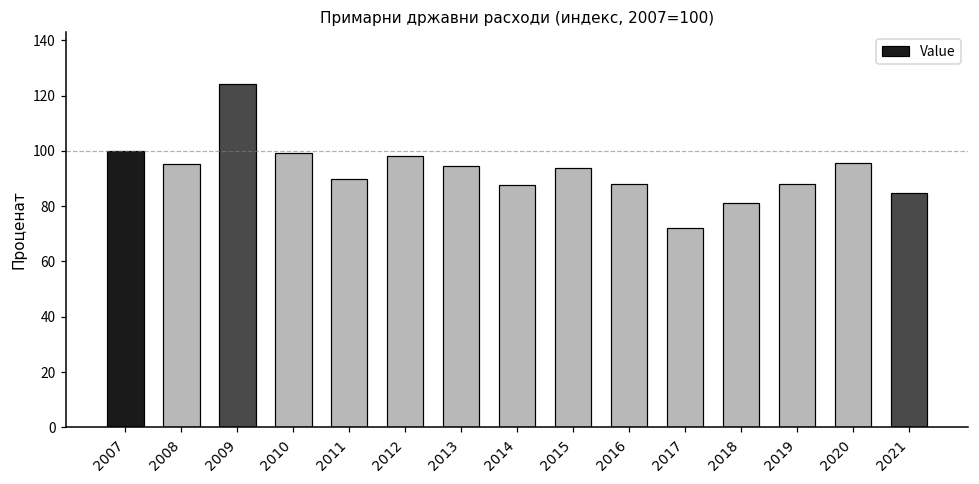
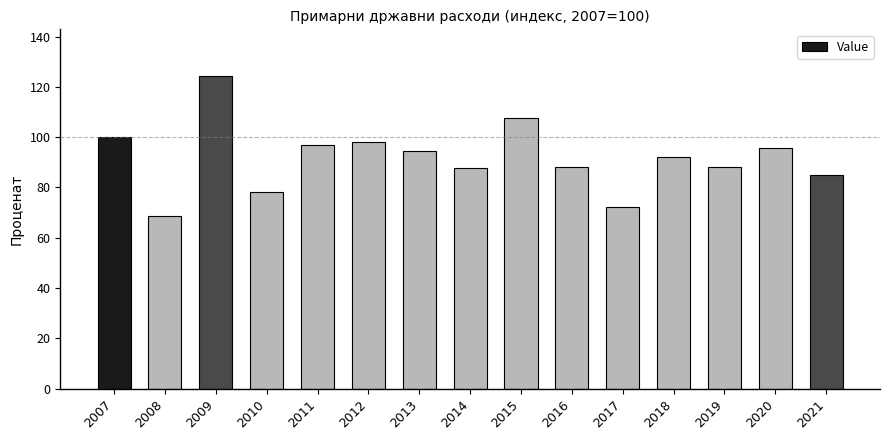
2008: 95 -> 69
2010: 99 -> 78
2011: 90 -> 97
2015: 94 -> 108
2018: 81 -> 92
